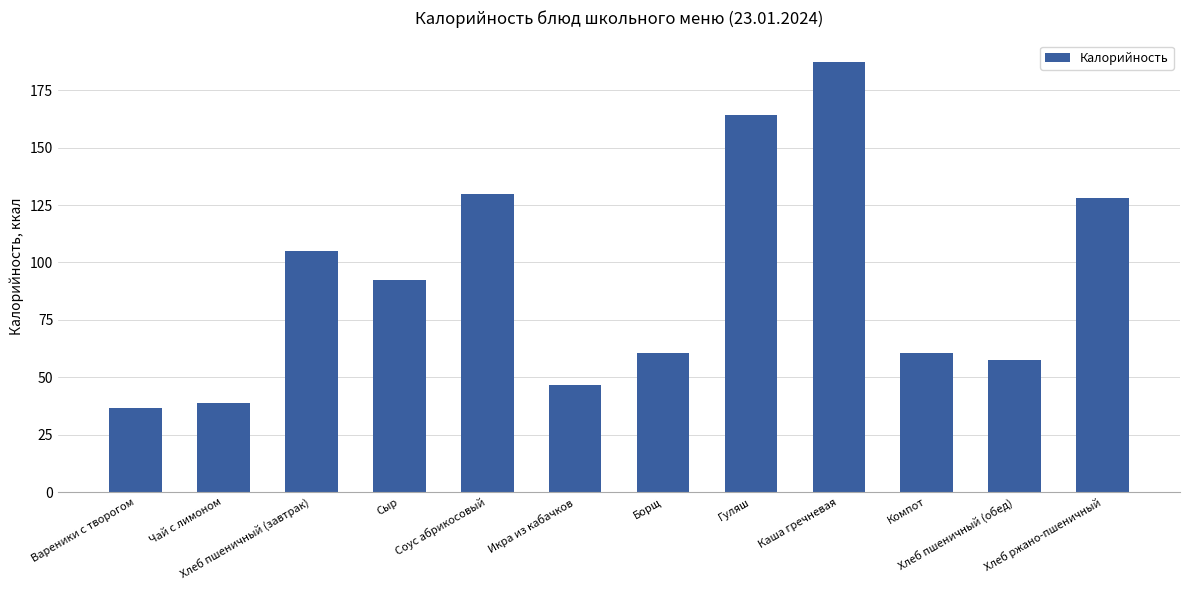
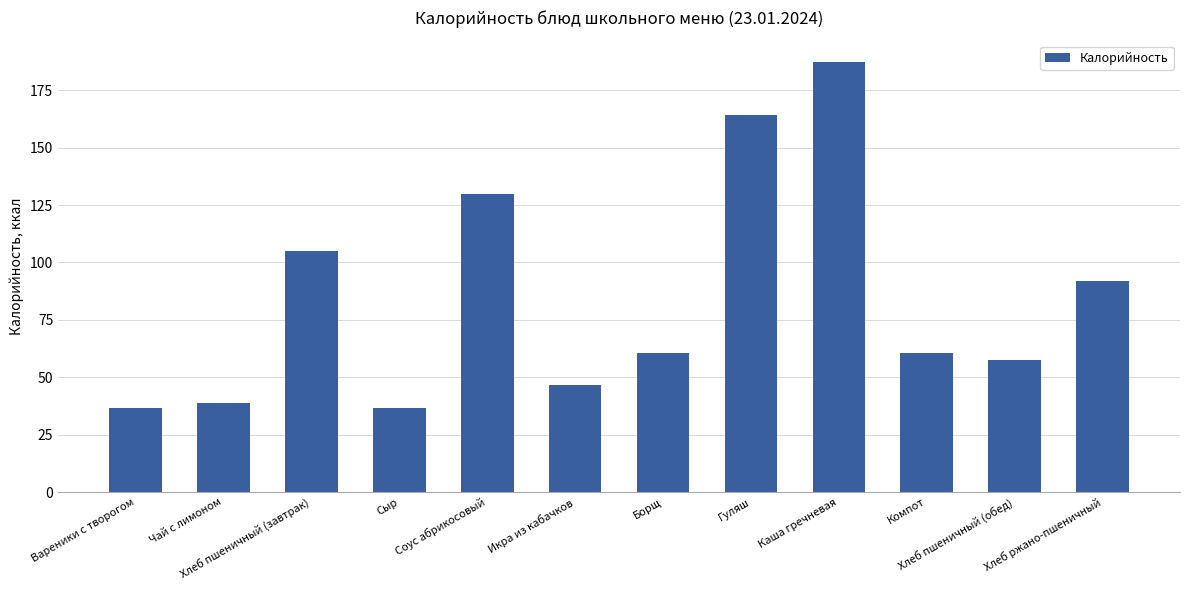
Сыр: 92 -> 36
Хлеб ржано-пшеничный: 128 -> 92
